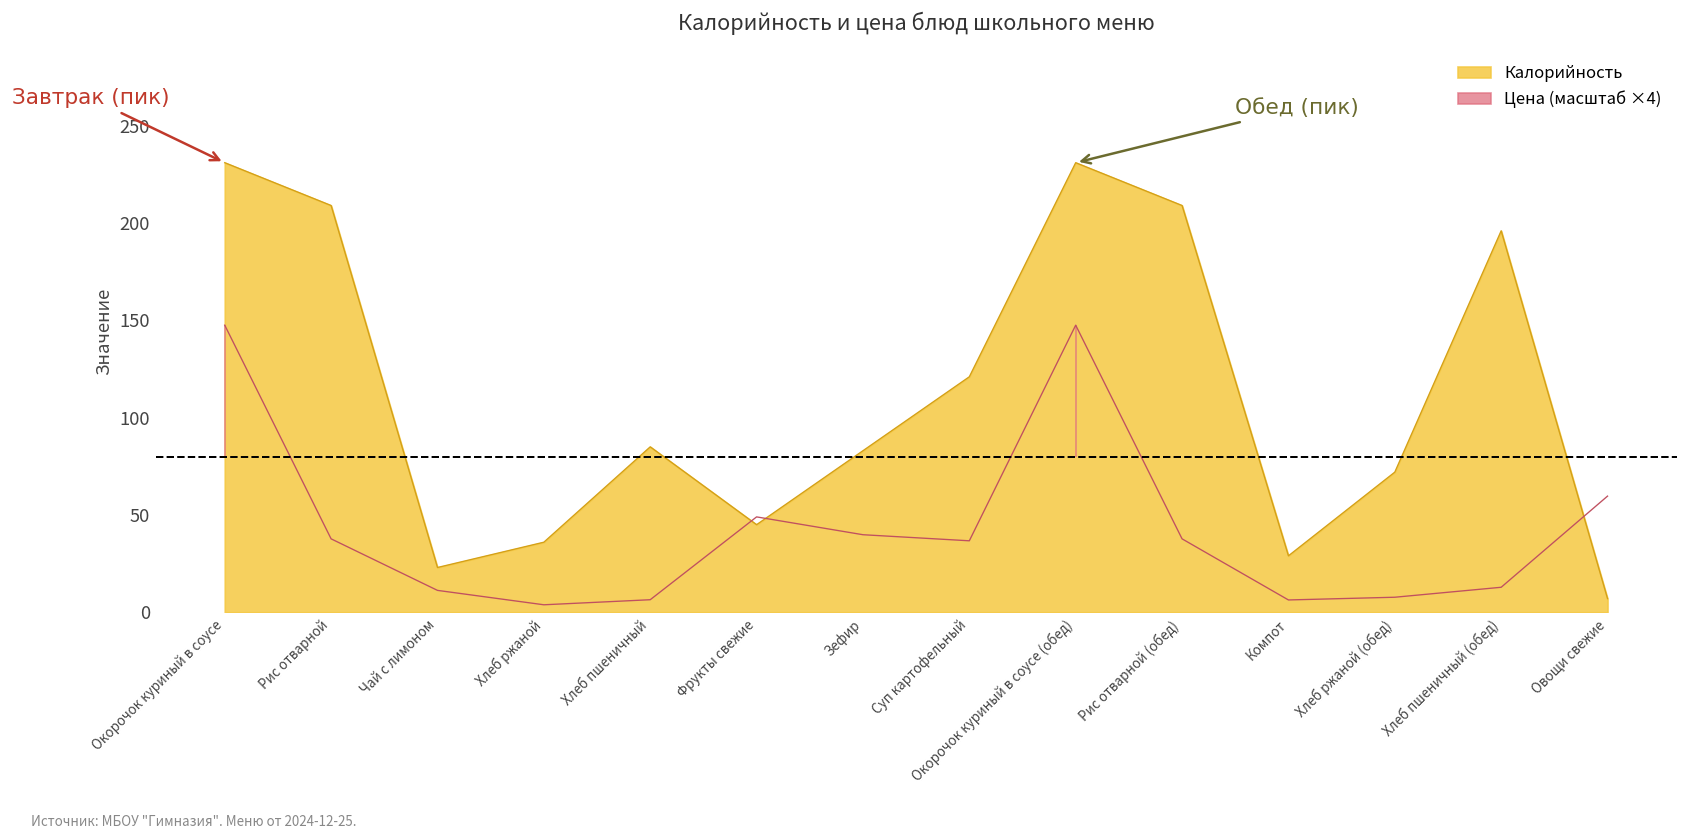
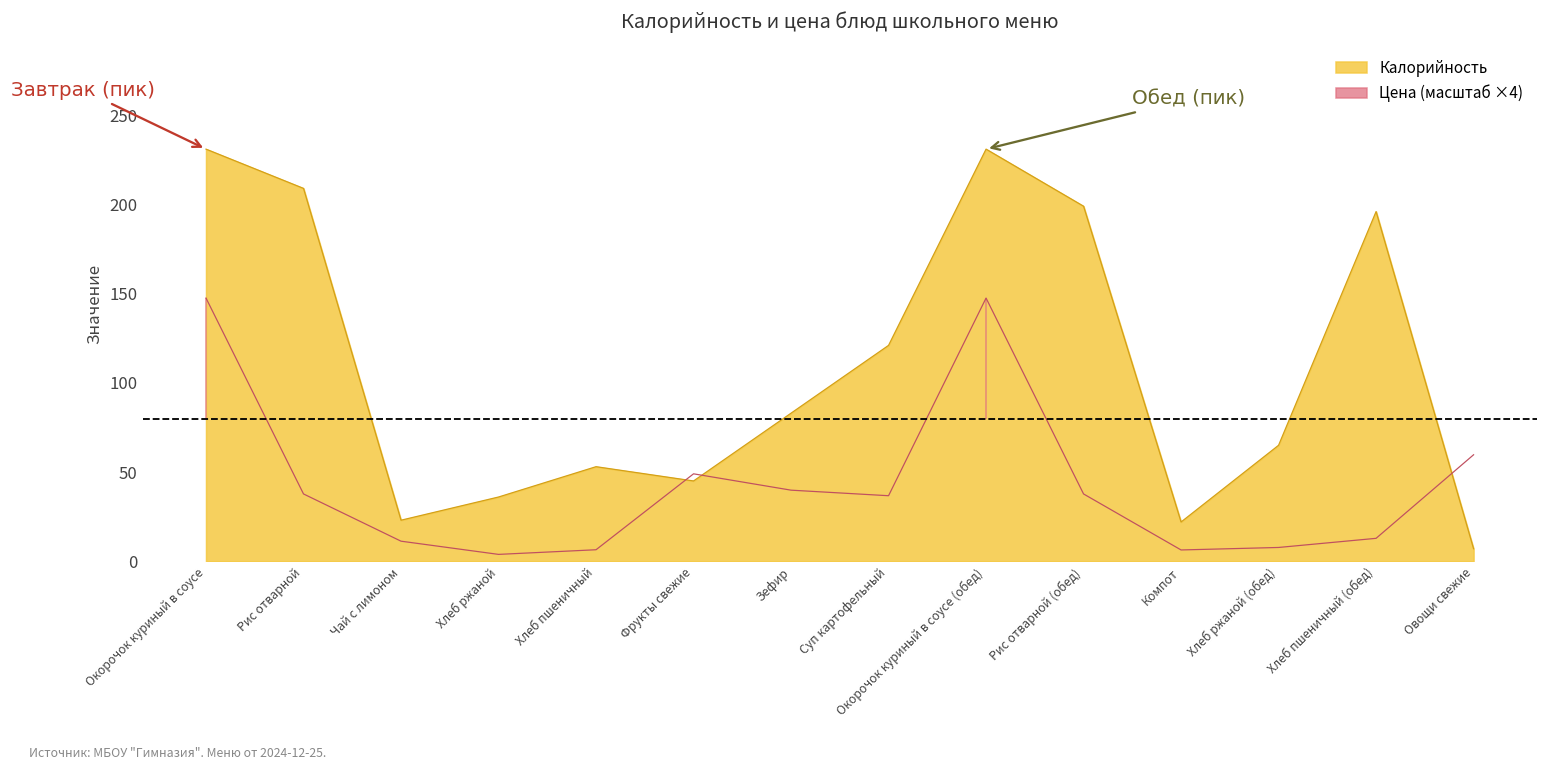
Калорийность, Хлеб пшеничный: 85 -> 53
Калорийность, Рис отварной (обед): 209 -> 199
Калорийность, Компот: 29 -> 22
Калорийность, Хлеб ржаной (обед): 72 -> 65
